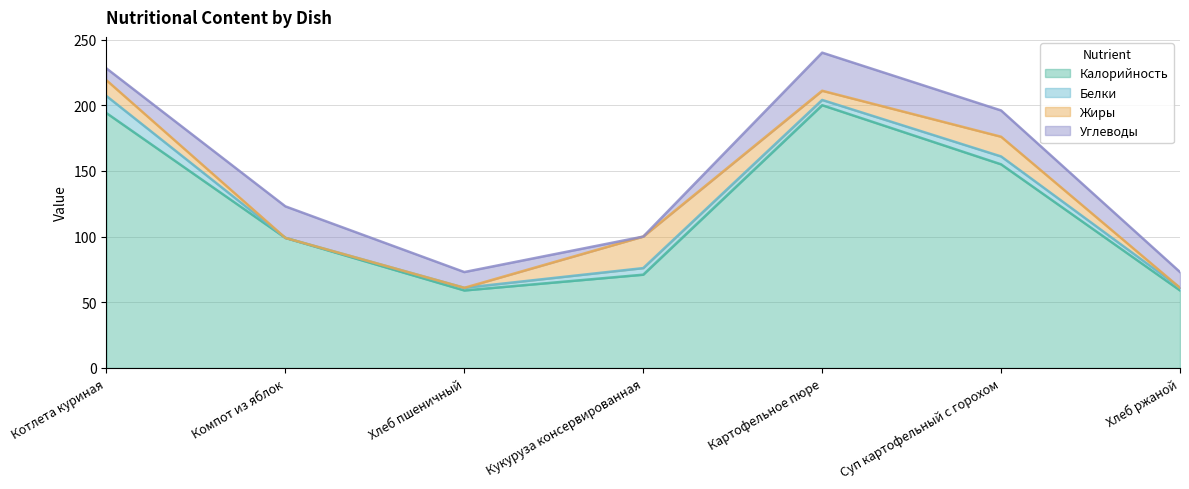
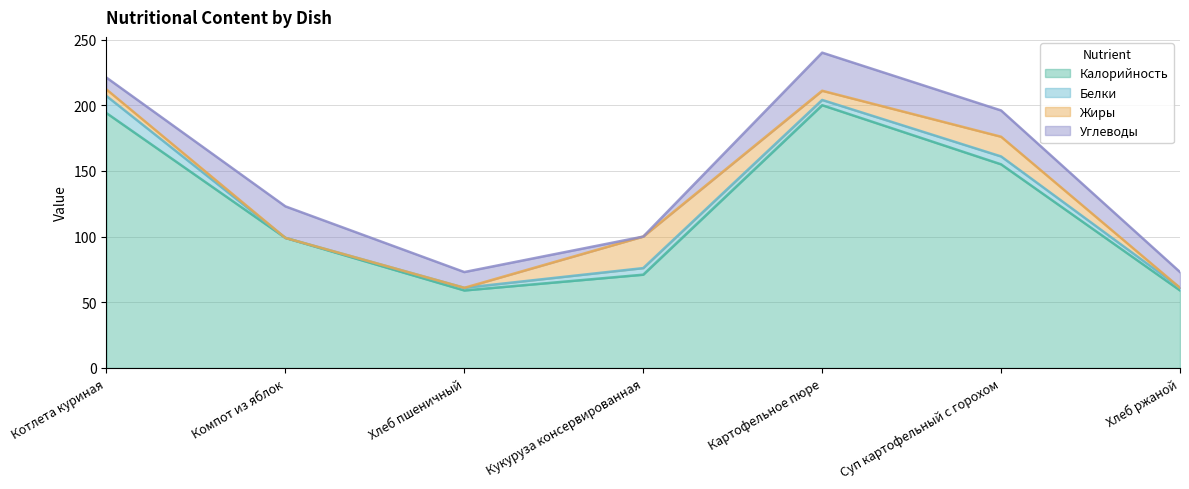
Жиры, Котлета куриная: 12 -> 5
